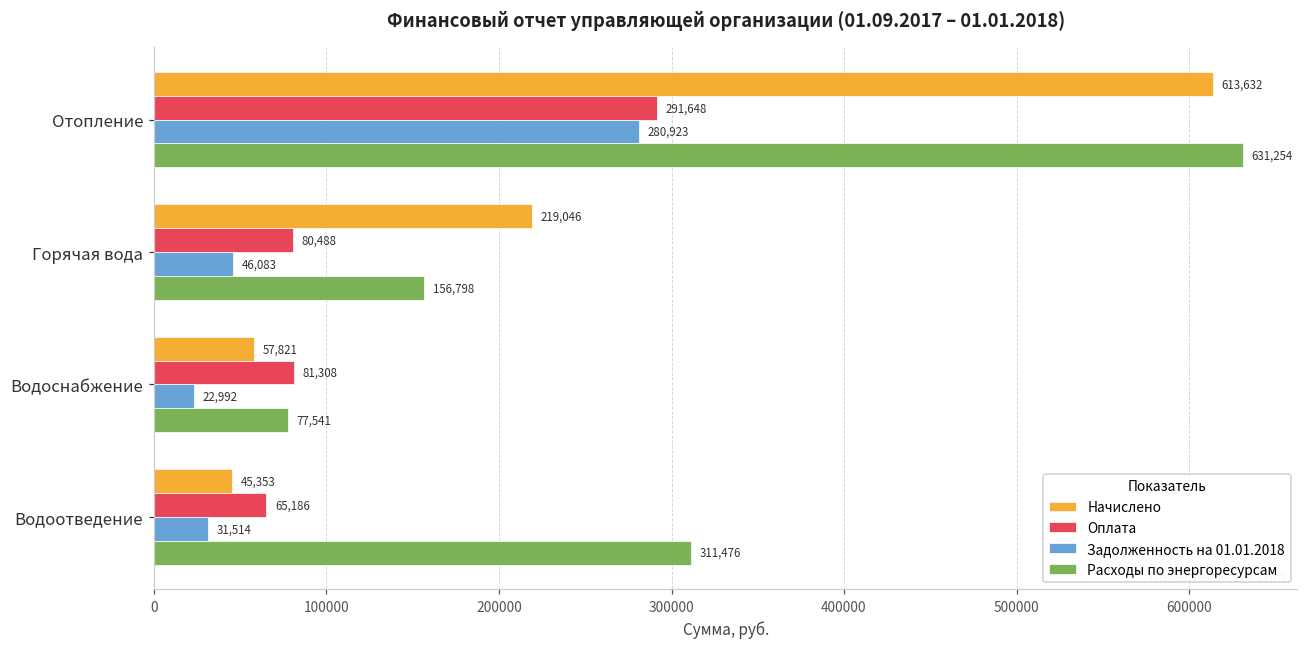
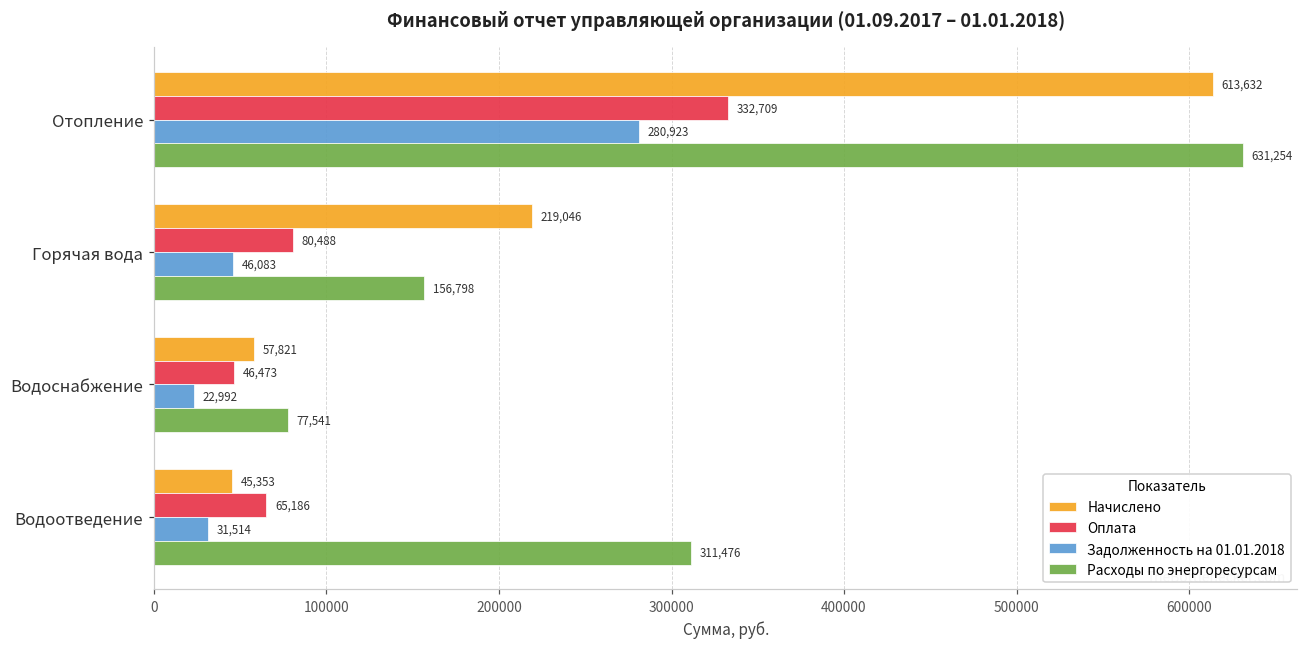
Оплата, Отопление: 291,648 -> 332,709
Оплата, Водоснабжение: 81,308 -> 46,473
